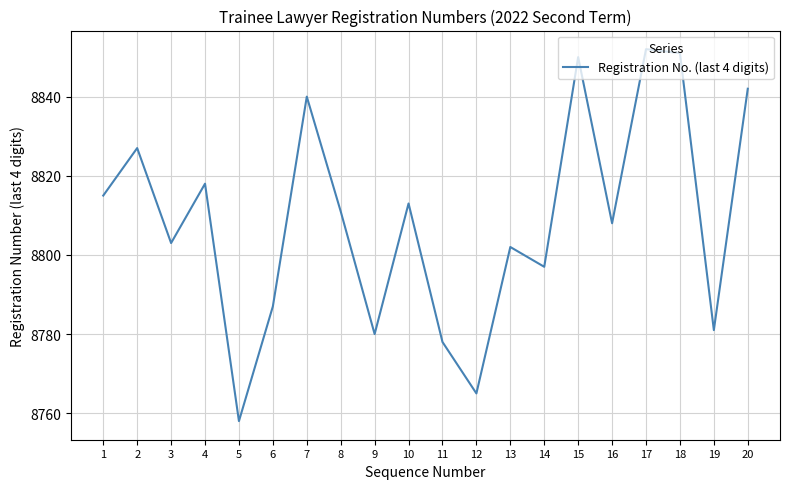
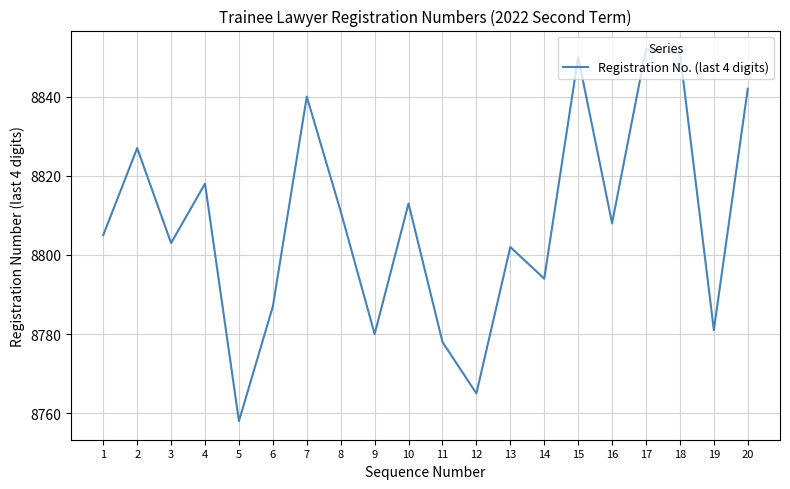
1: 8815 -> 8805
14: 8797 -> 8794
